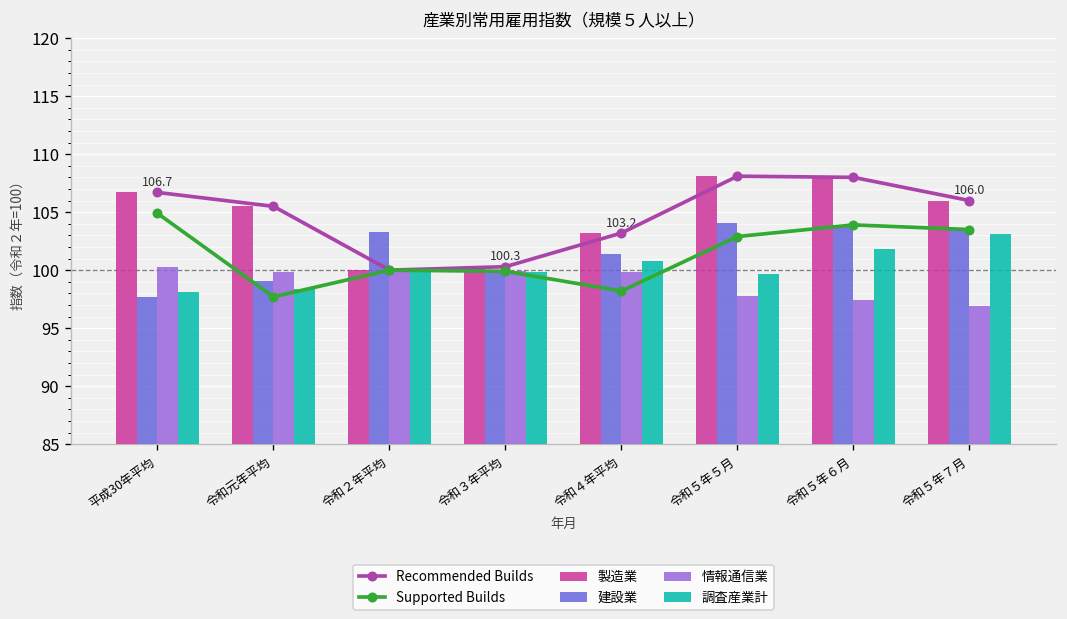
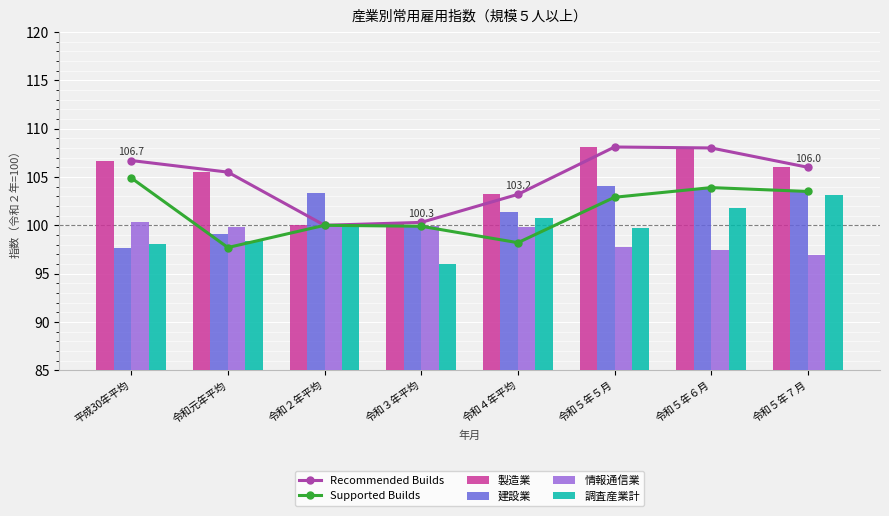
調査産業計, 令和３年平均: 100 -> 96
